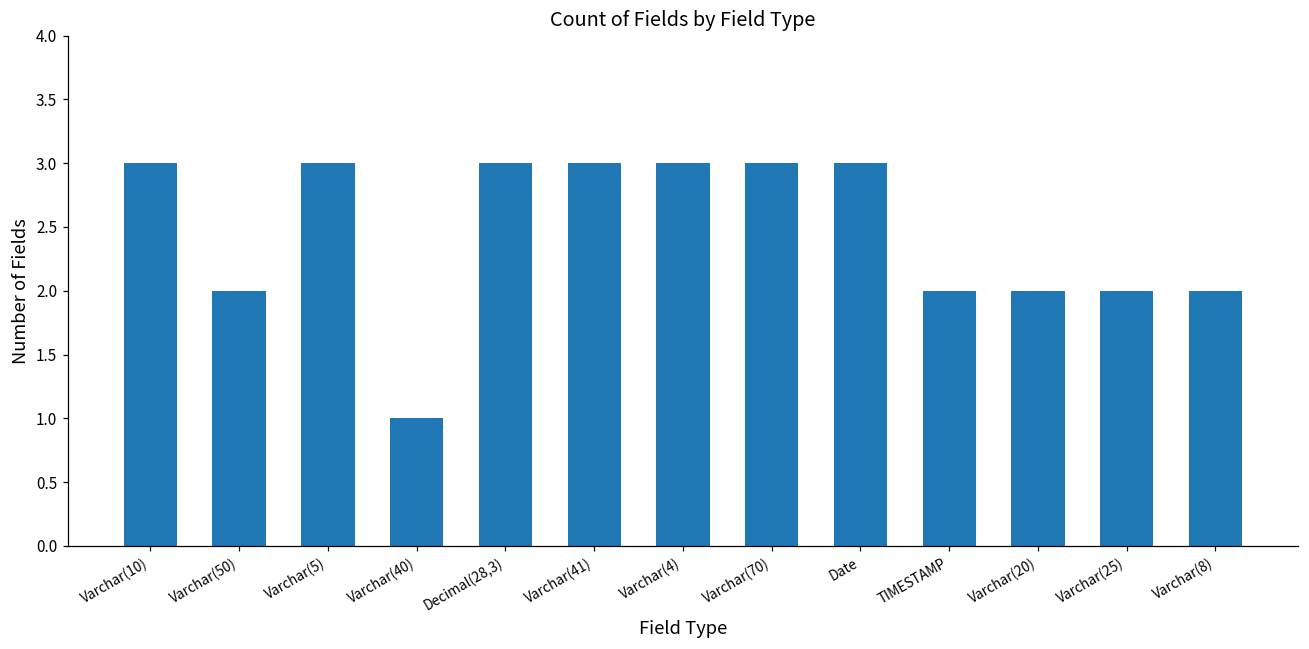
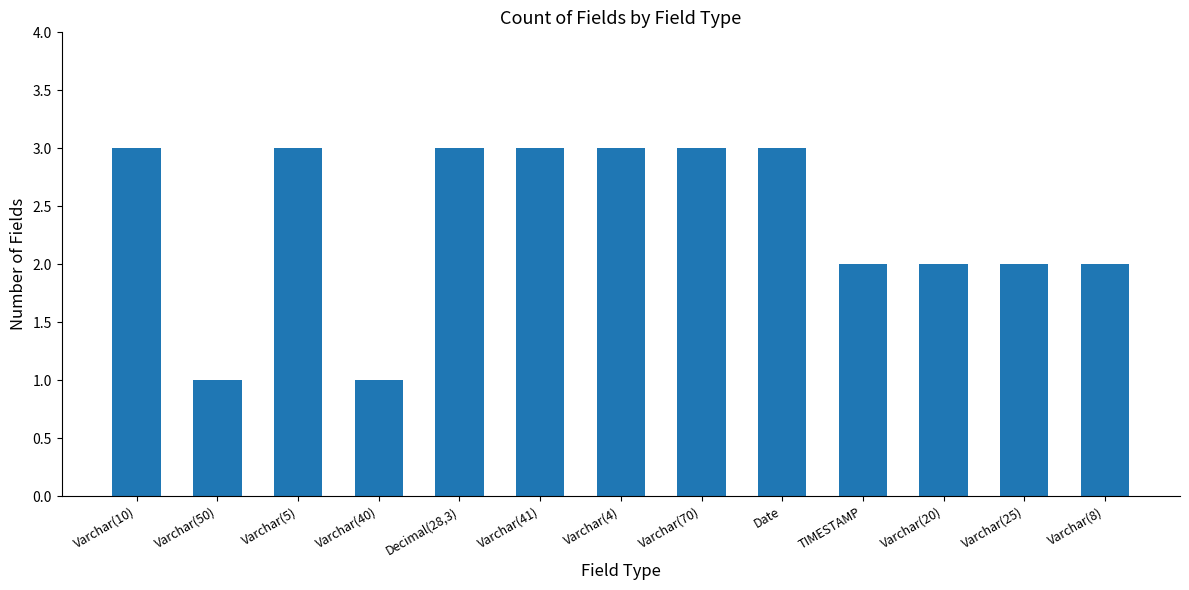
Varchar(50): 2 -> 1
